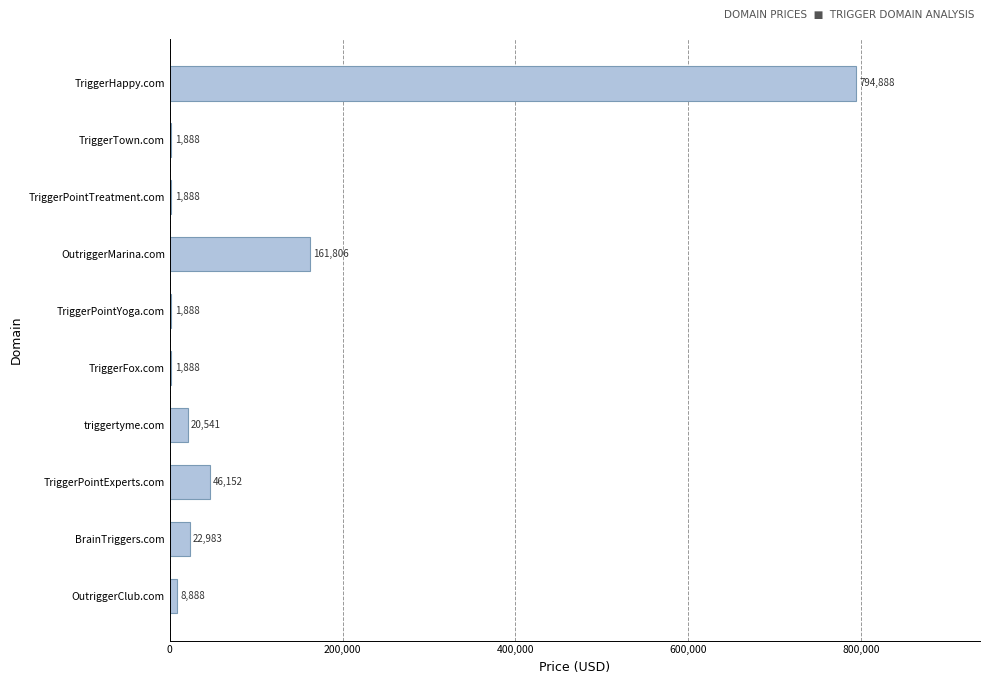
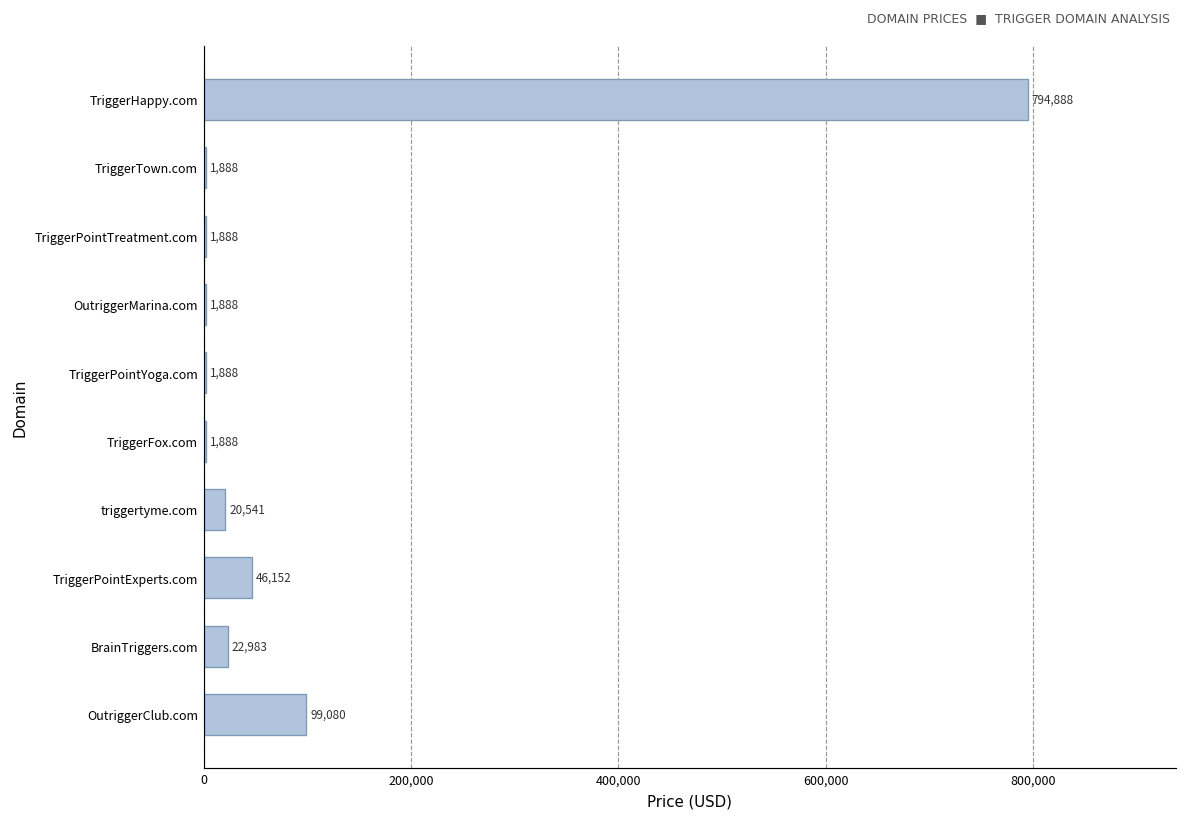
OutriggerMarina.com: 161,806 -> 1,888
OutriggerClub.com: 8,888 -> 99,080
